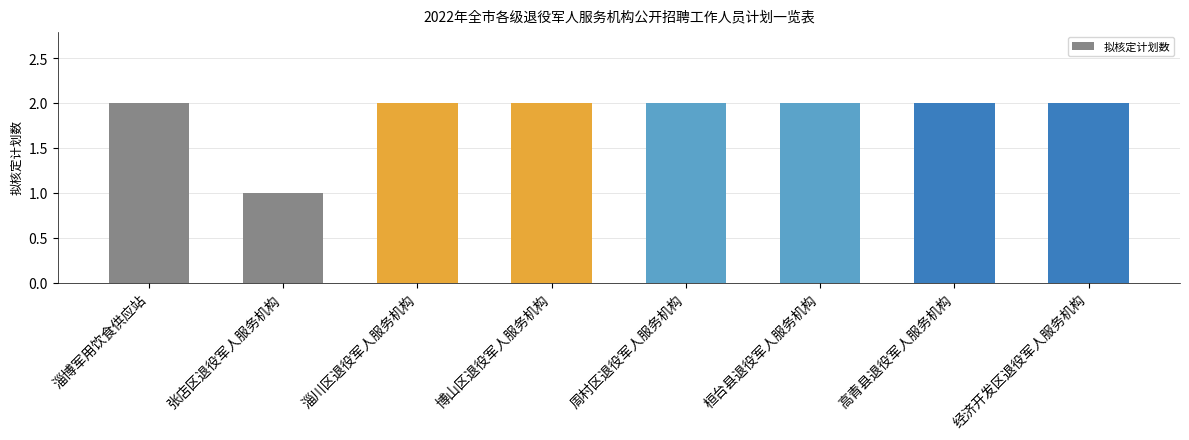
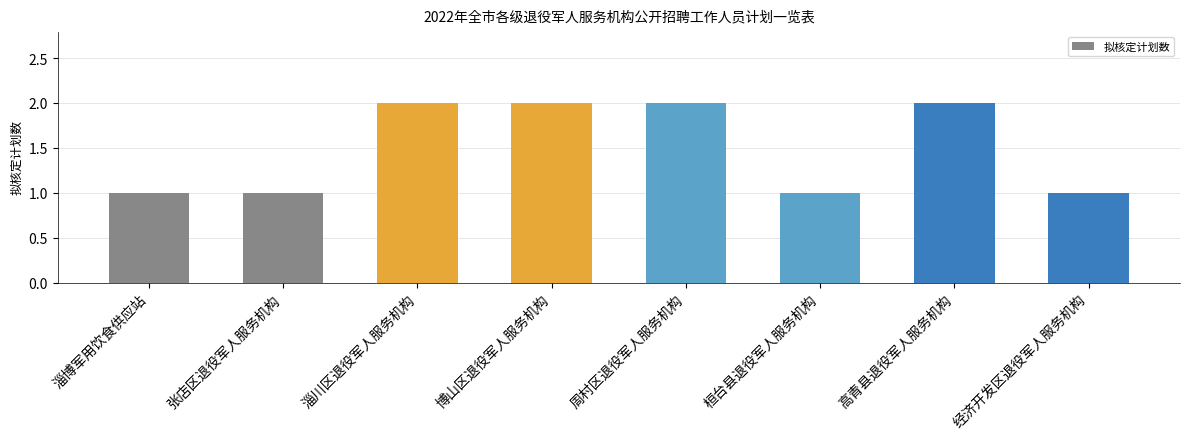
淄博军用饮食供应站: 2 -> 1
桓台县退役军人服务机构: 2 -> 1
经济开发区退役军人服务机构: 2 -> 1
